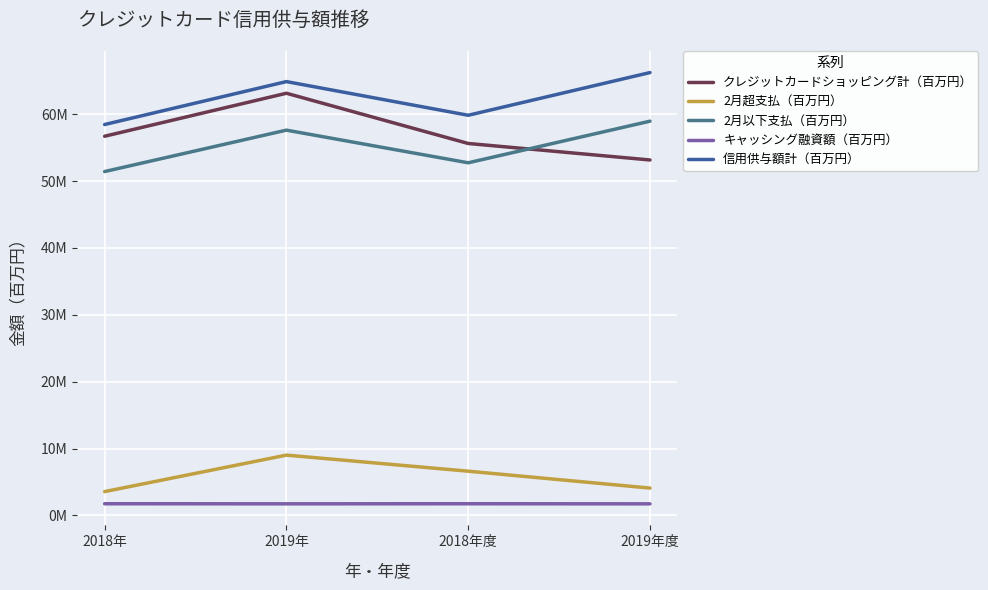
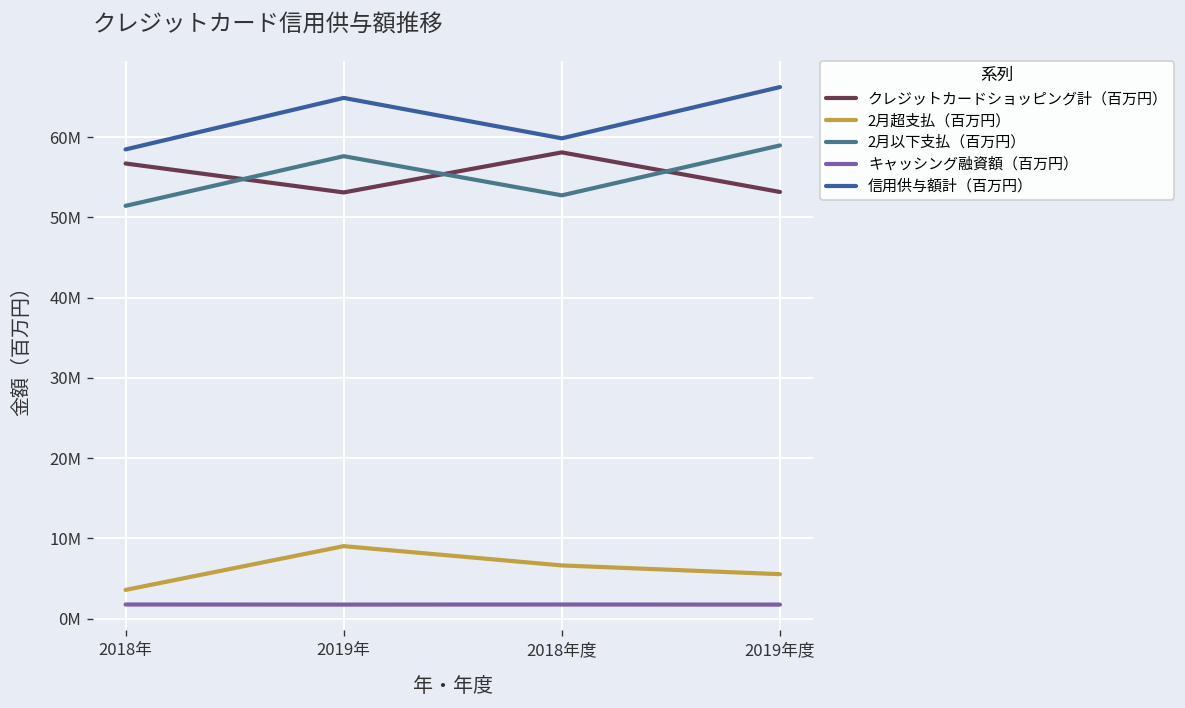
クレジットカードショッピング計（百万円）, 2019年: 63000000 -> 53000000
クレジットカードショッピング計（百万円）, 2018年度: 56000000 -> 58000000
2月超支払（百万円）, 2019年度: 4000000 -> 6000000
